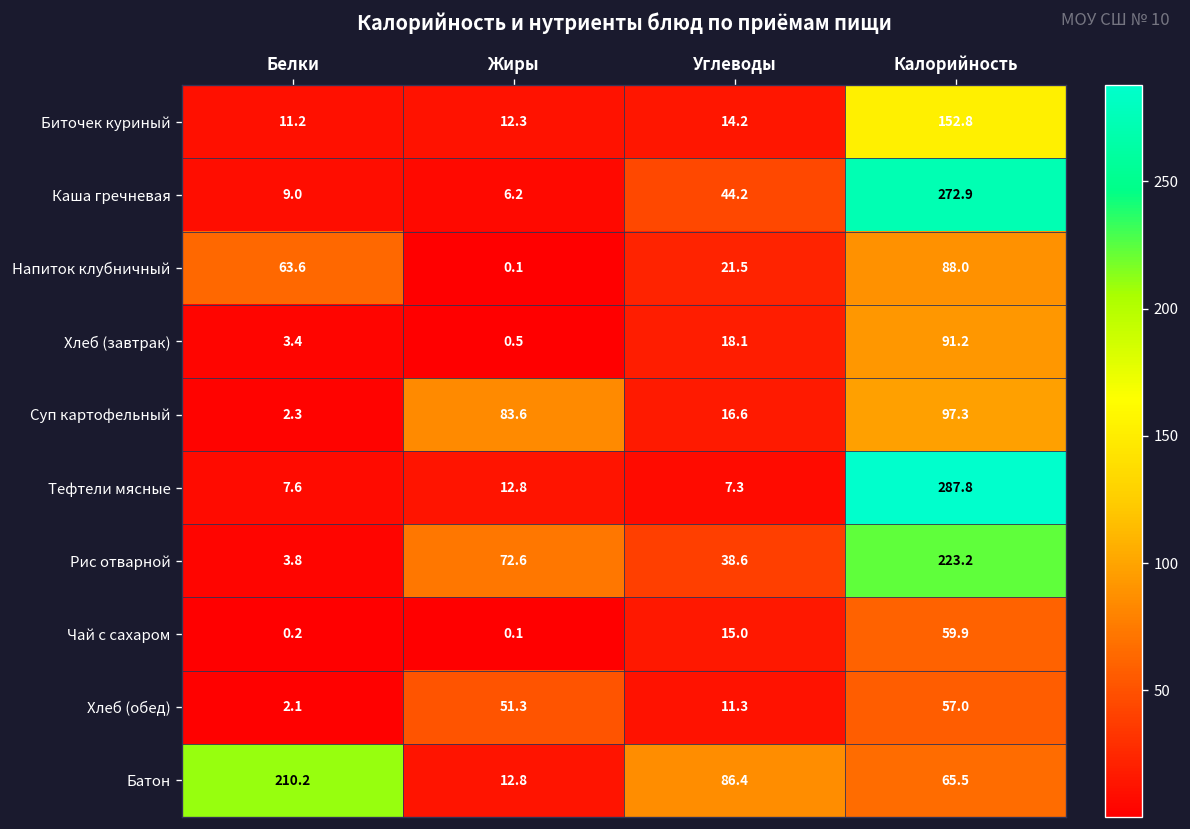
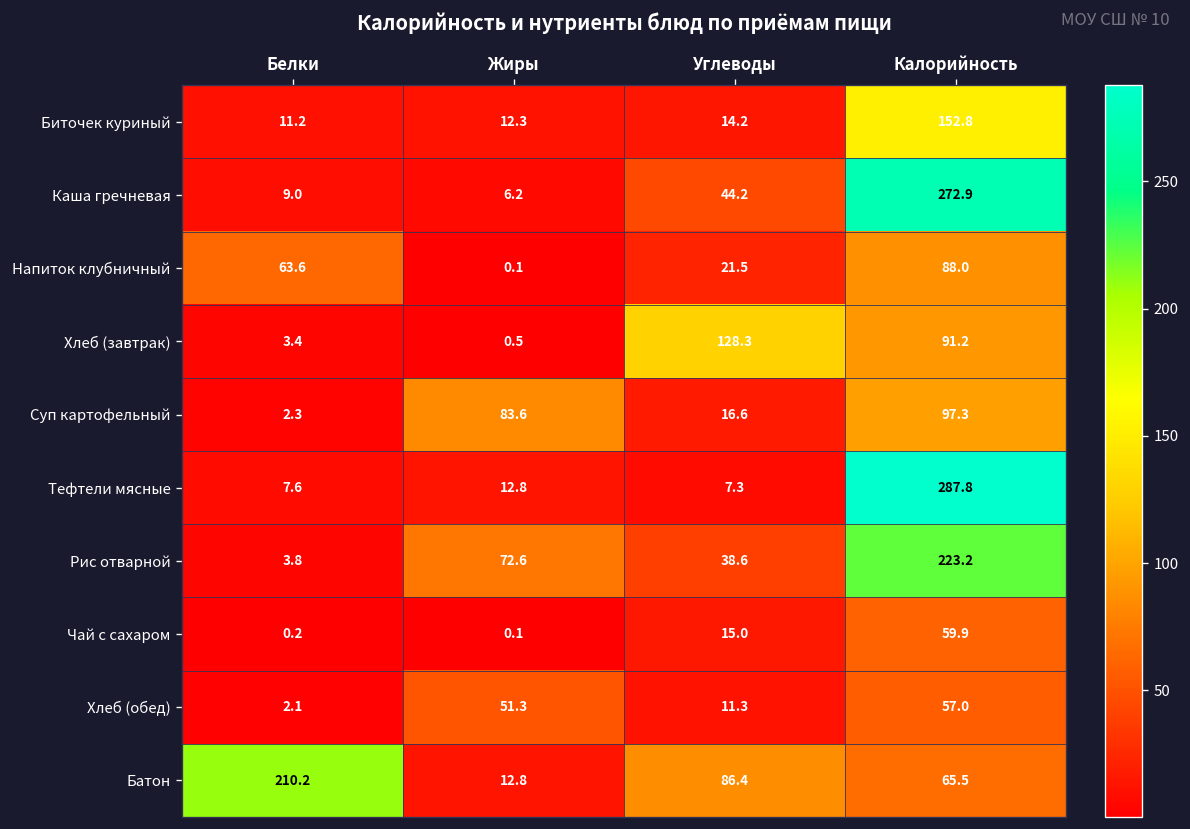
Хлеб (завтрак), Углеводы: 18.1 -> 128.3
